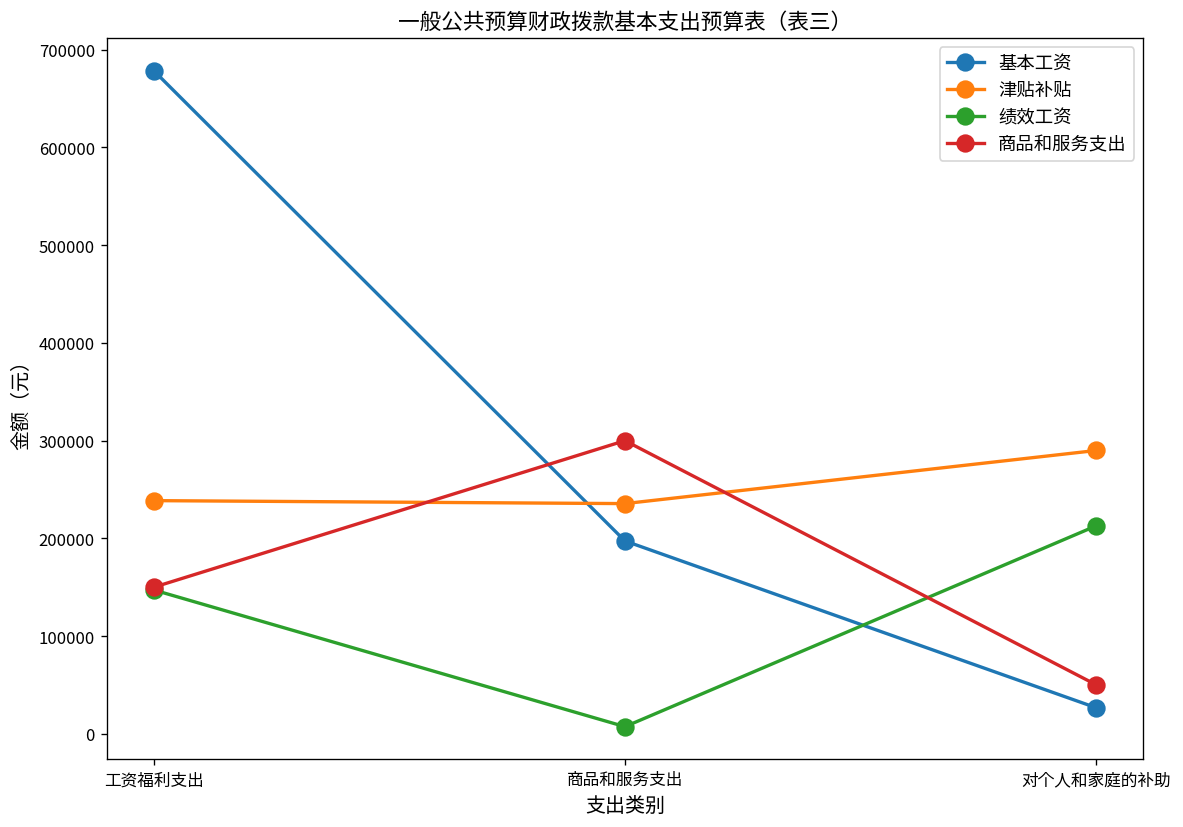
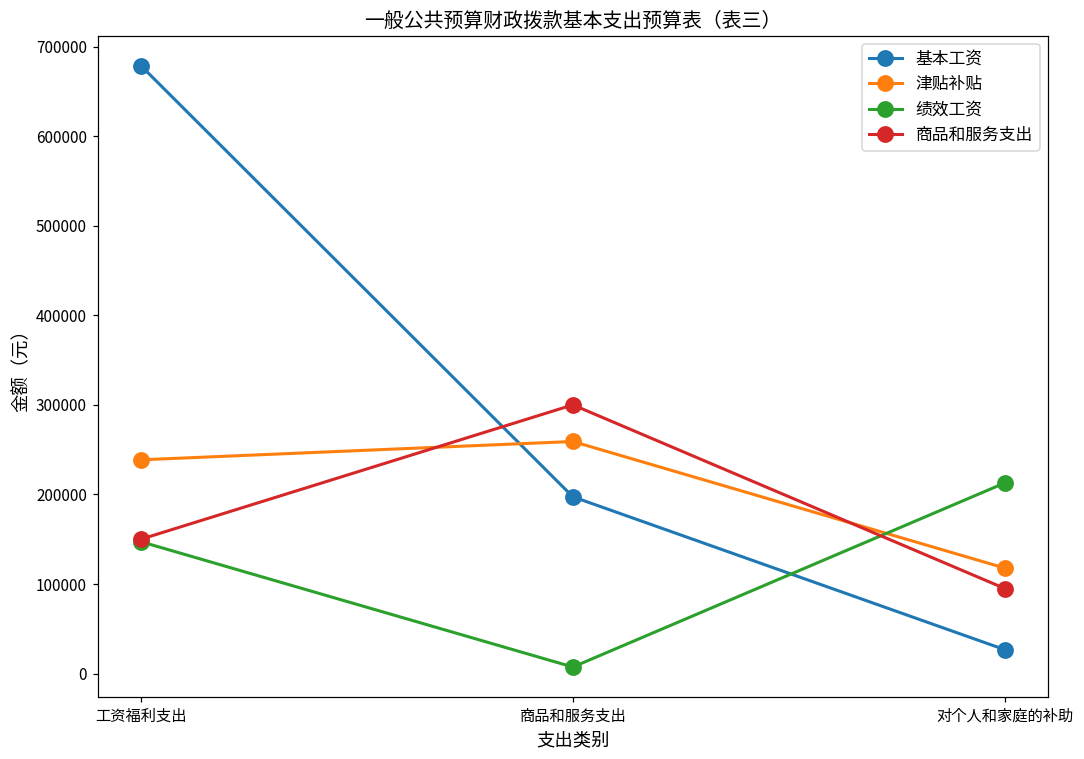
津贴补贴, 商品和服务支出: 240000 -> 260000
津贴补贴, 对个人和家庭的补助: 290000 -> 120000
商品和服务支出, 对个人和家庭的补助: 50000 -> 100000
